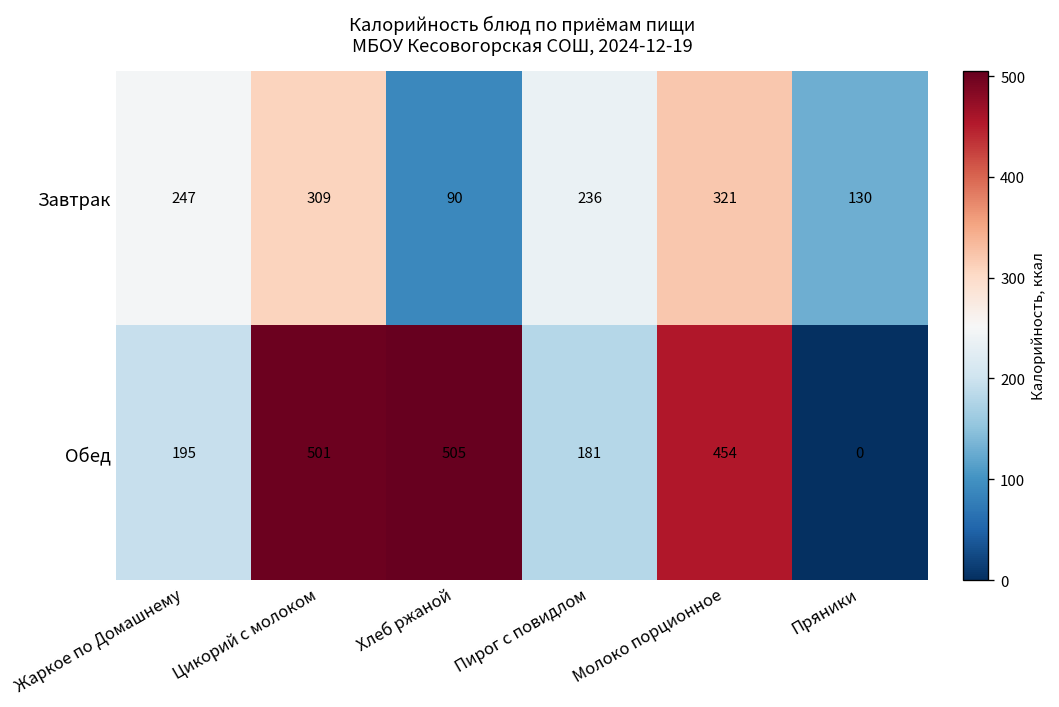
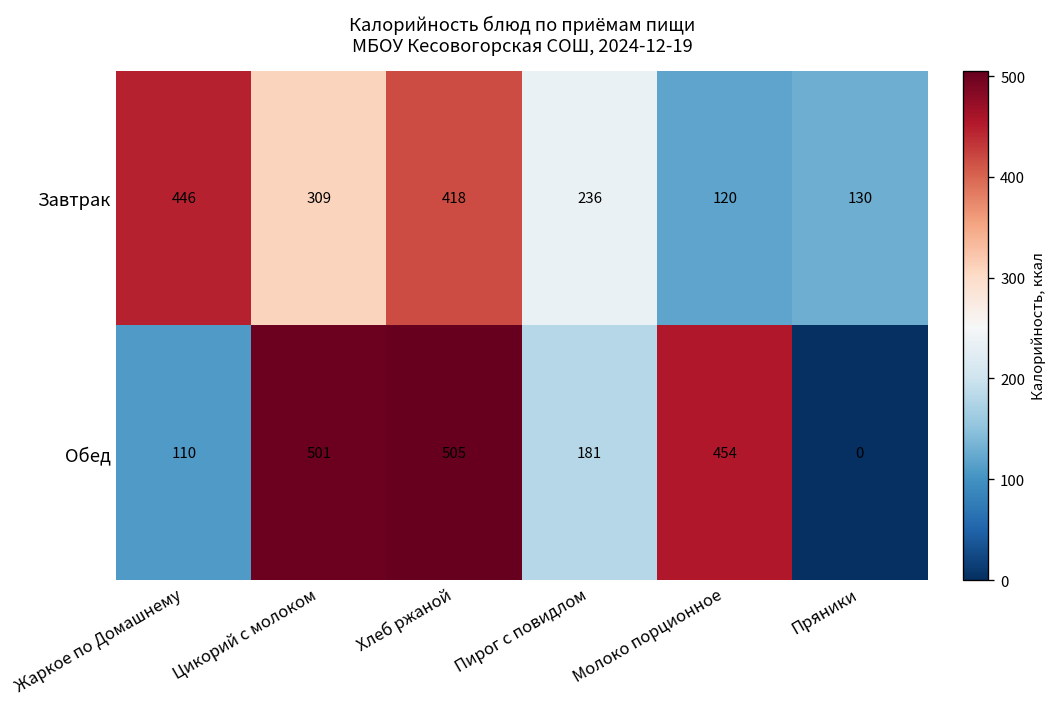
Завтрак, Жаркое по Домашнему: 247 -> 446
Завтрак, Хлеб ржаной: 90 -> 418
Завтрак, Молоко порционное: 321 -> 120
Обед, Жаркое по Домашнему: 195 -> 110
